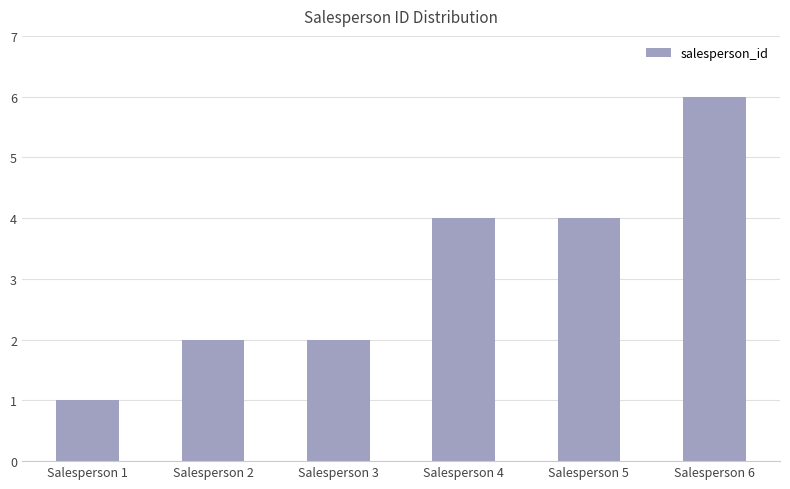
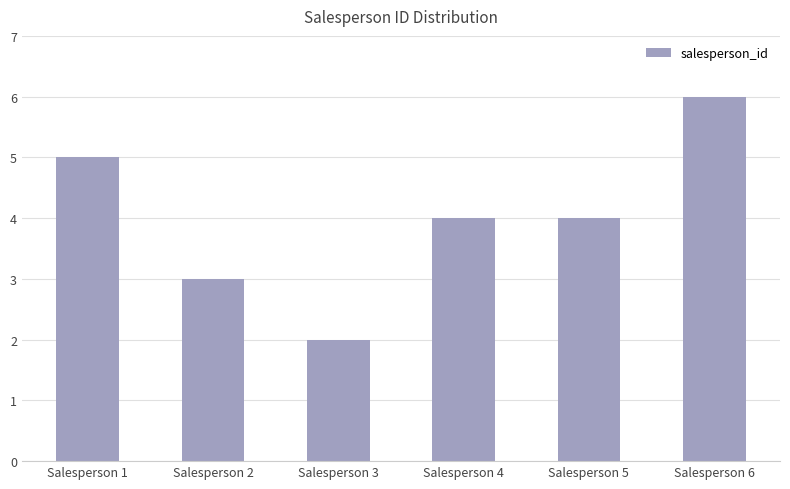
Salesperson 1: 1 -> 5
Salesperson 2: 2 -> 3
